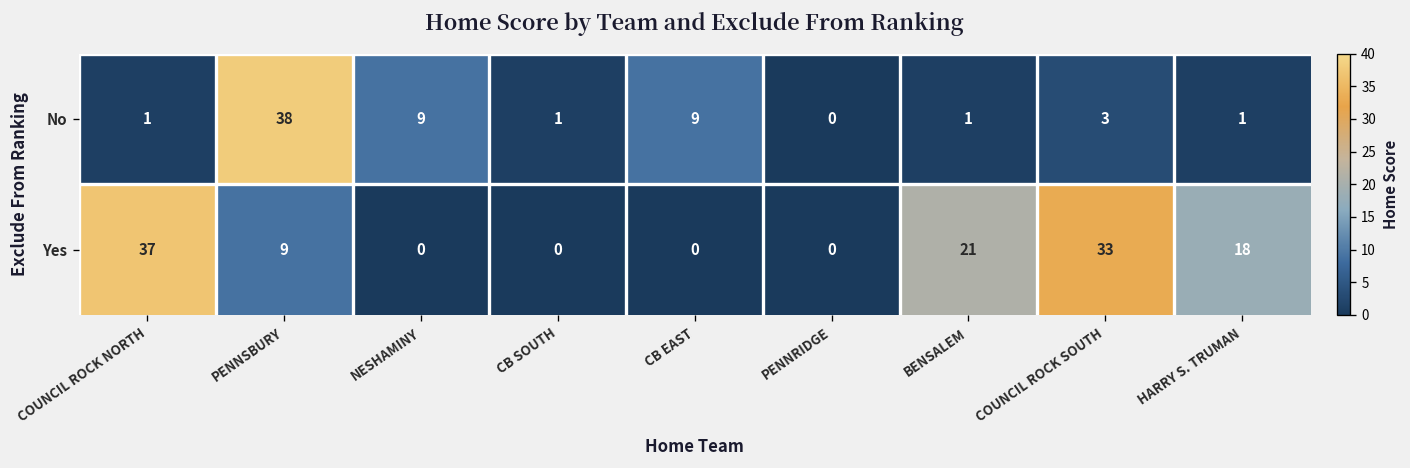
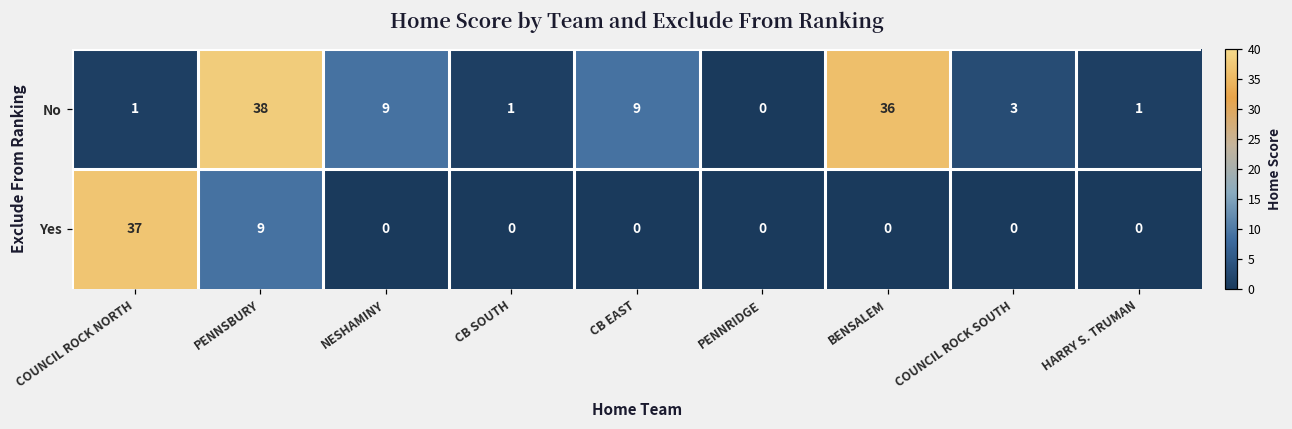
No, BENSALEM: 1 -> 36
Yes, BENSALEM: 21 -> 0
Yes, COUNCIL ROCK SOUTH: 33 -> 0
Yes, HARRY S. TRUMAN: 18 -> 0
